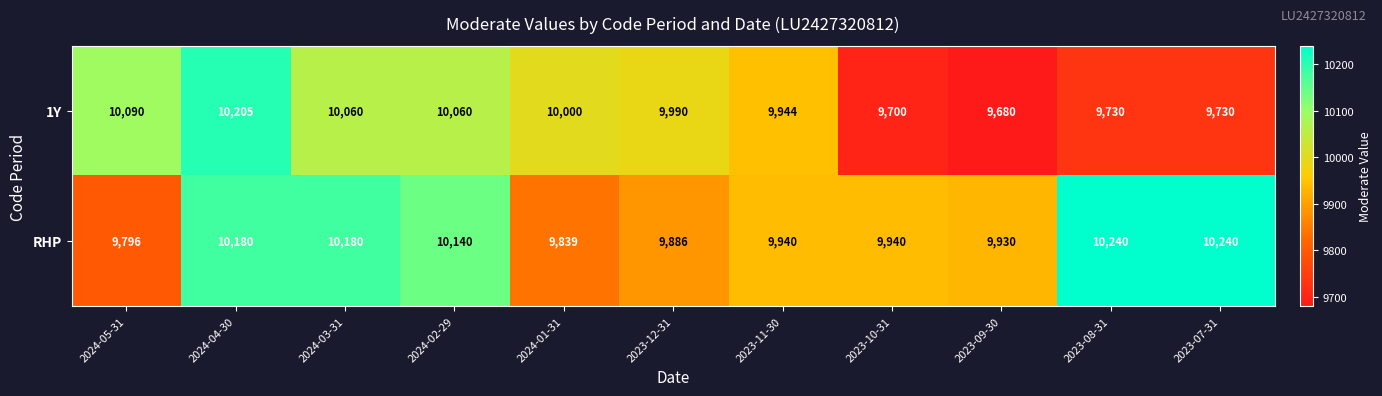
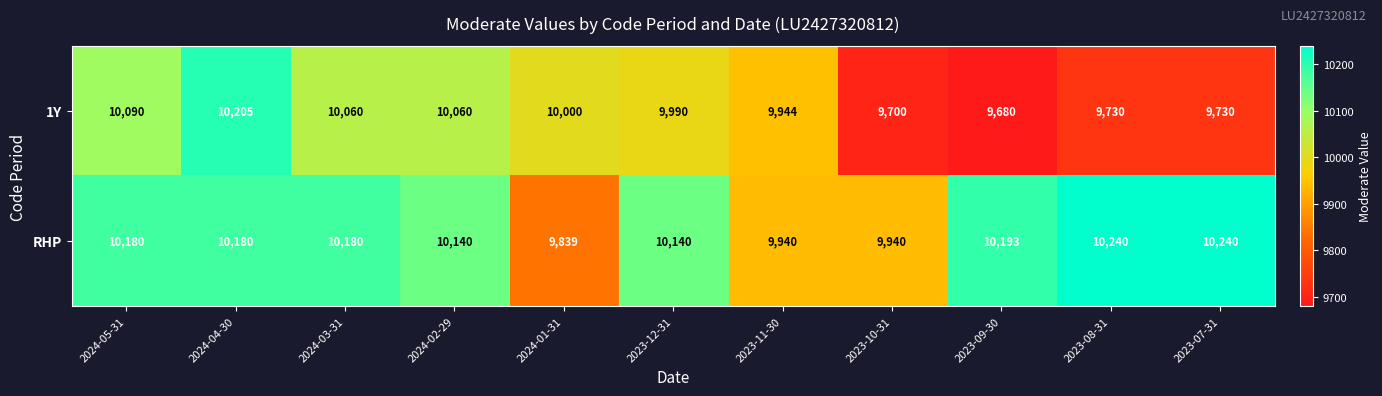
RHP, 2024-05-31: 9,796 -> 10,180
RHP, 2023-12-31: 9,886 -> 10,140
RHP, 2023-09-30: 9,930 -> 10,193
